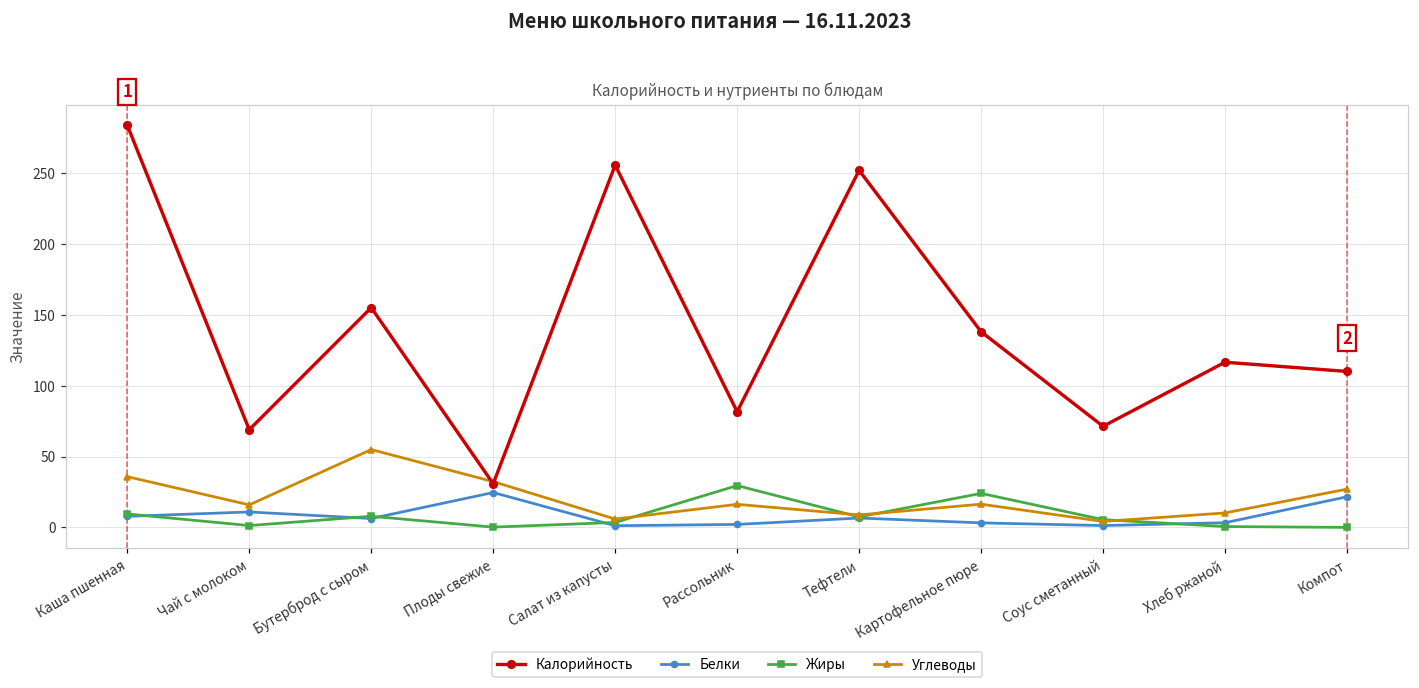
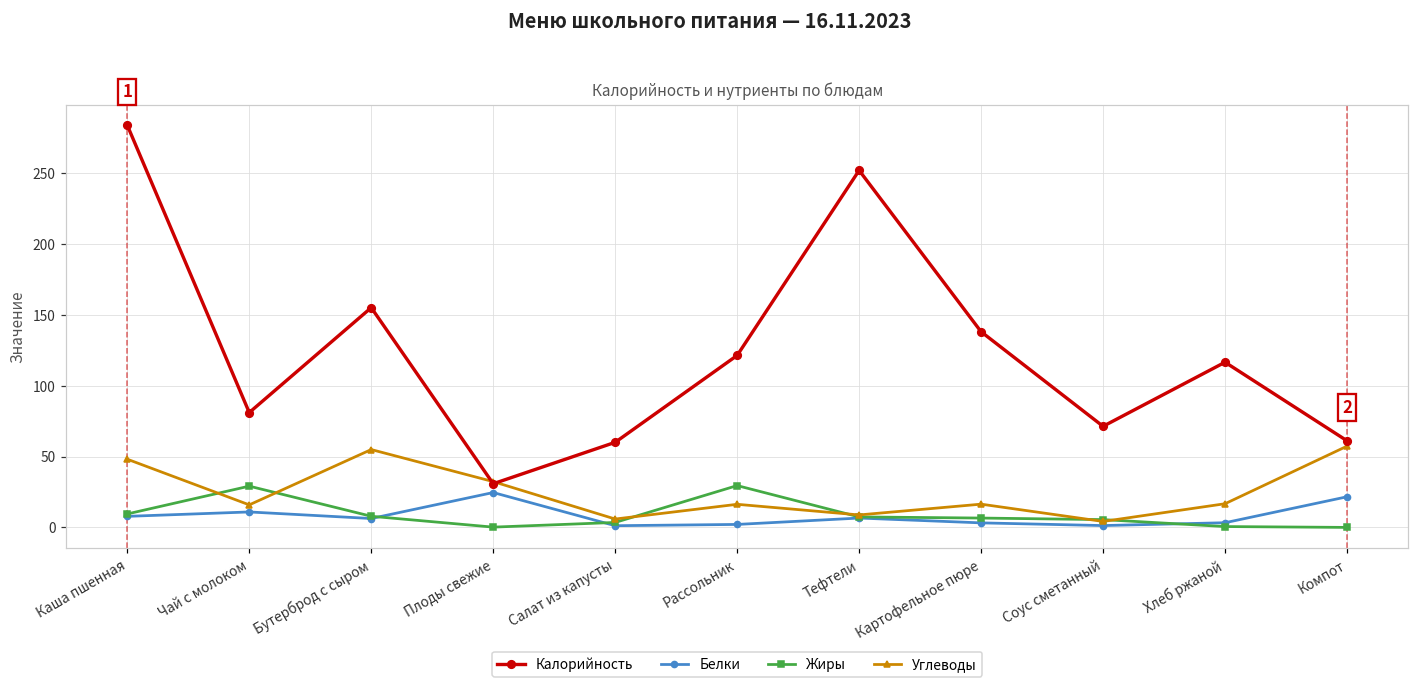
Углеводы, Каша пшенная: 36 -> 48
Калорийность, Чай с молоком: 69 -> 81
Жиры, Чай с молоком: 1 -> 29
Калорийность, Салат из капусты: 256 -> 60
Калорийность, Рассольник: 82 -> 121
Жиры, Картофельное пюре: 24 -> 7
Углеводы, Хлеб ржаной: 10 -> 17
Калорийность, Компот: 110 -> 61
Углеводы, Компот: 27 -> 57
